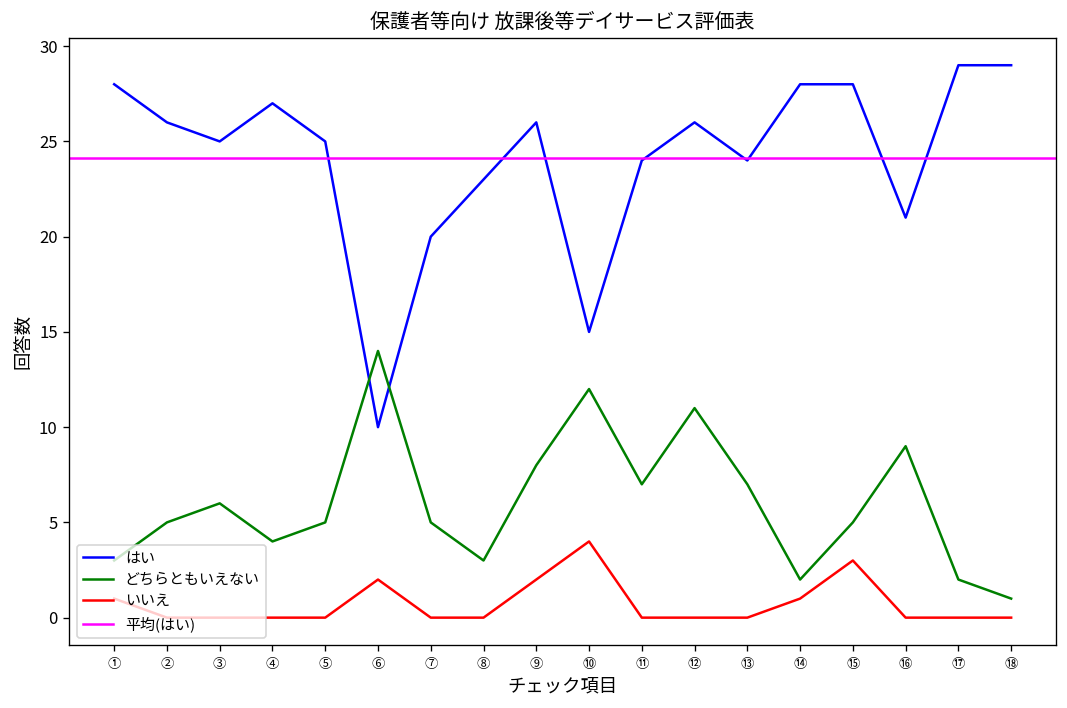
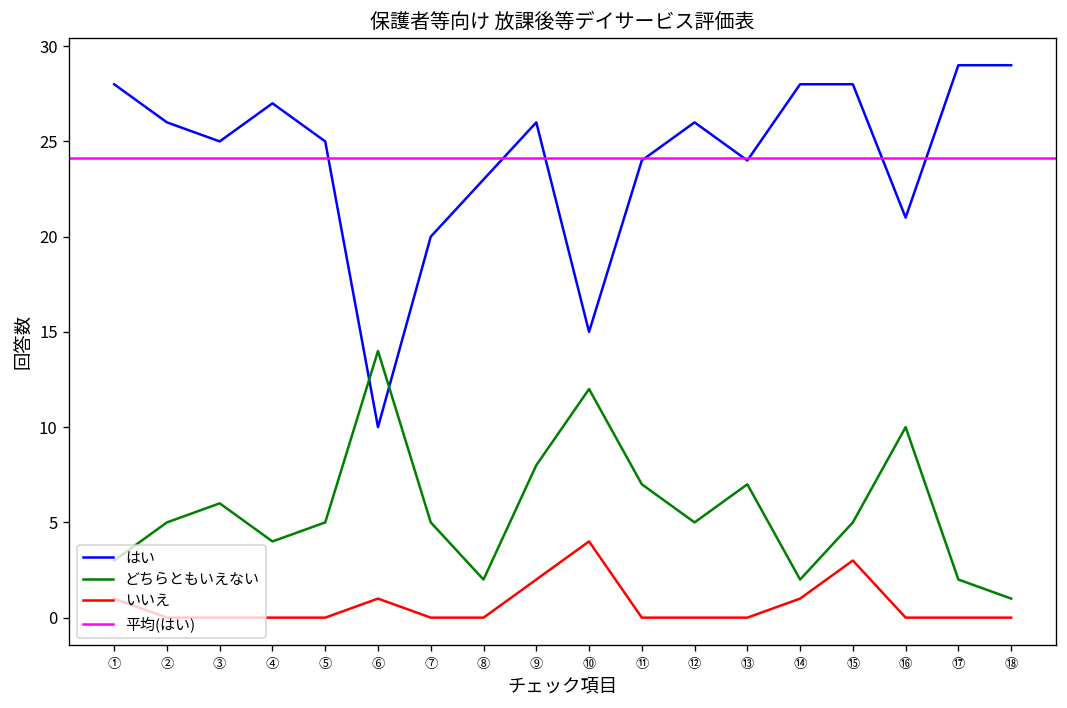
いいえ, ⑥: 2 -> 1
どちらともいえない, ⑧: 3 -> 2
どちらともいえない, ⑫: 11 -> 5
どちらともいえない, ⑯: 9 -> 10
